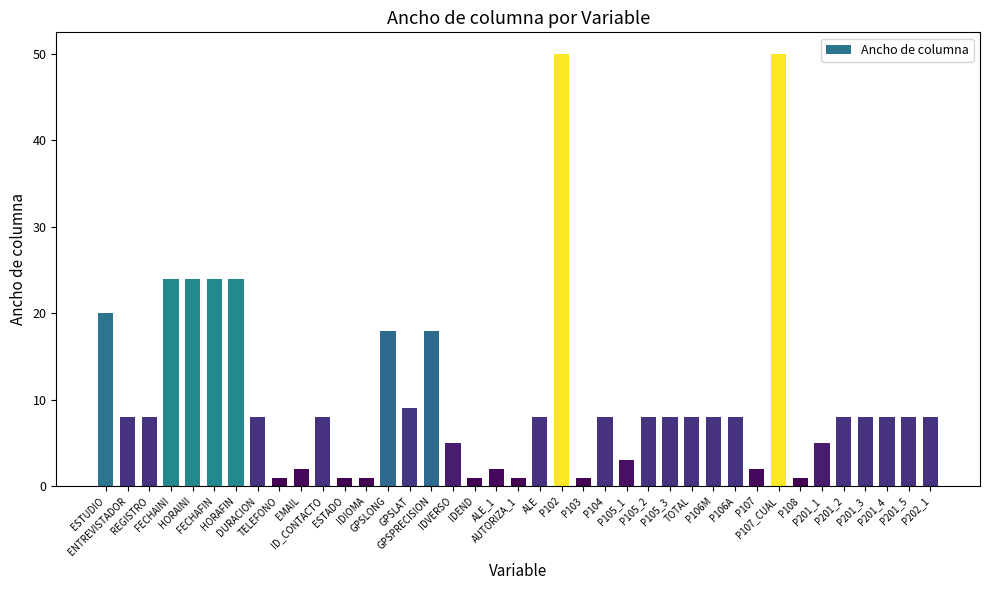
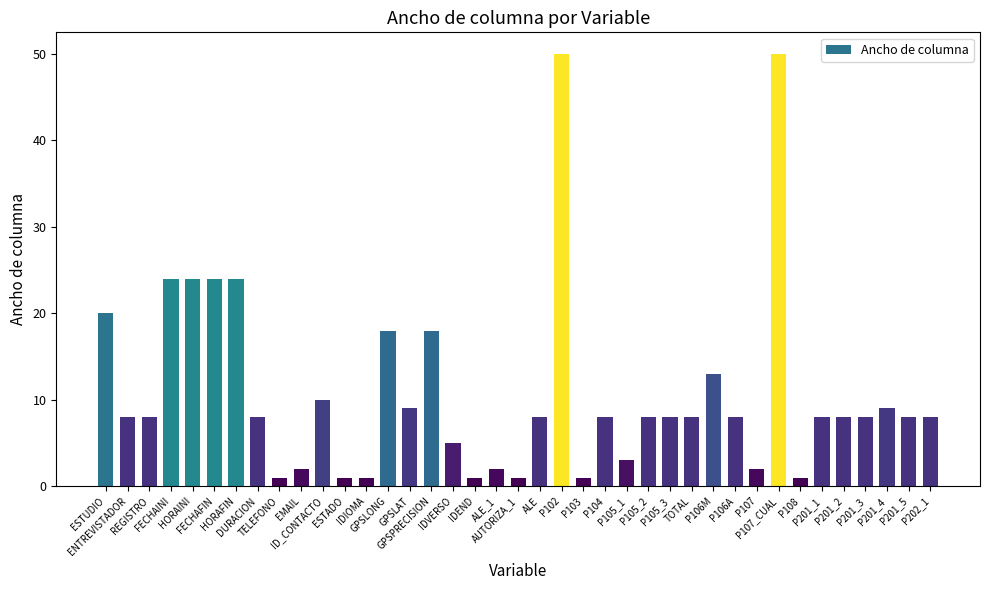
ID_CONTACTO: 8 -> 10
P106M: 8 -> 13
P201_1: 5 -> 8
P201_4: 8 -> 9
